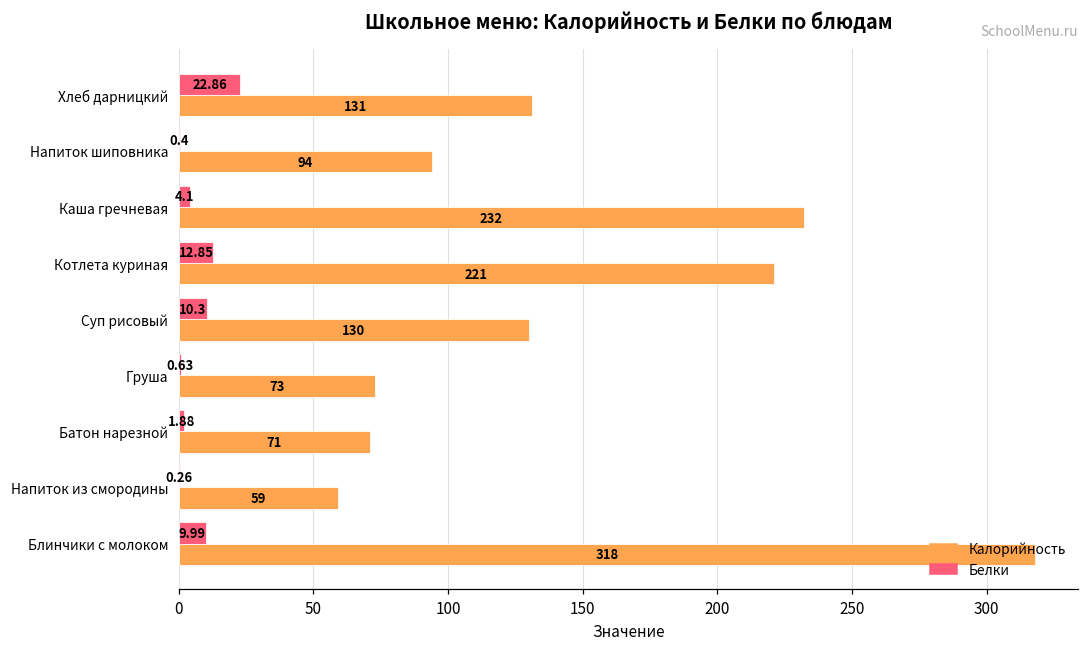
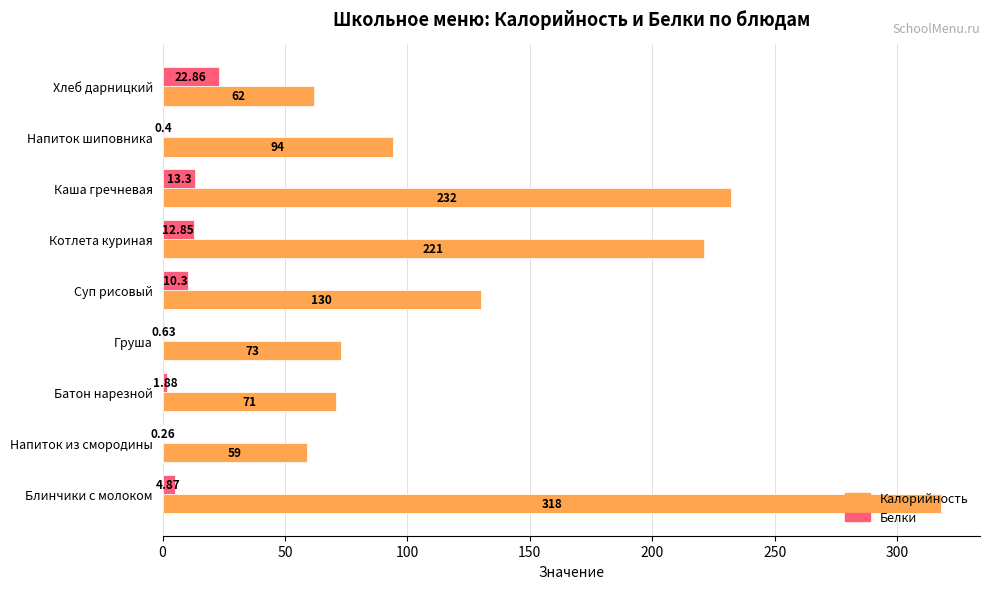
Калорийность, Хлеб дарницкий: 131 -> 62
Белки, Каша гречневая: 4.1 -> 13.3
Белки, Блинчики с молоком: 9.99 -> 4.87
